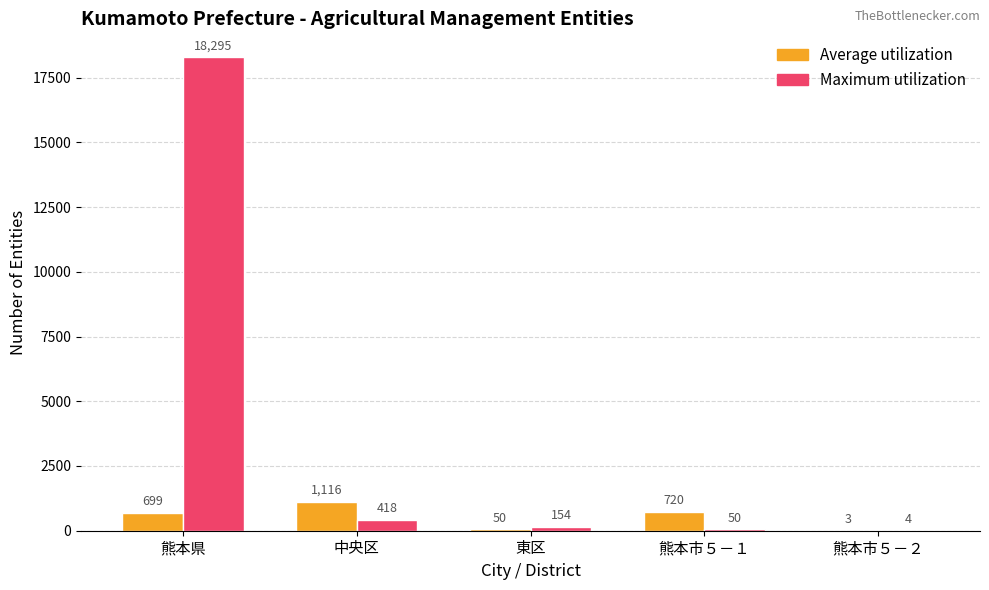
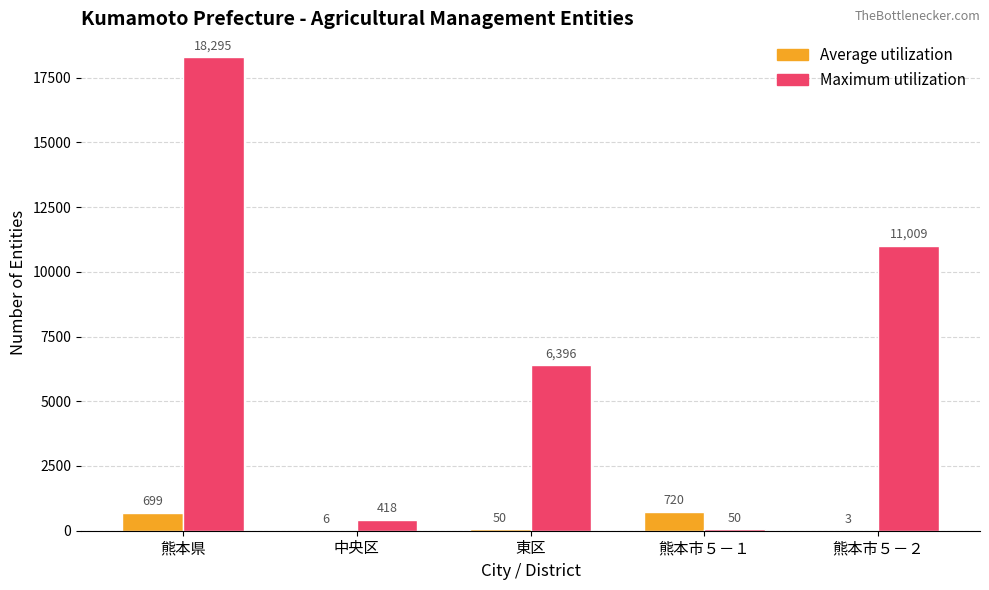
Average utilization, 中央区: 1,116 -> 6
Maximum utilization, 東区: 154 -> 6,396
Maximum utilization, 熊本市５－２: 4 -> 11,009
